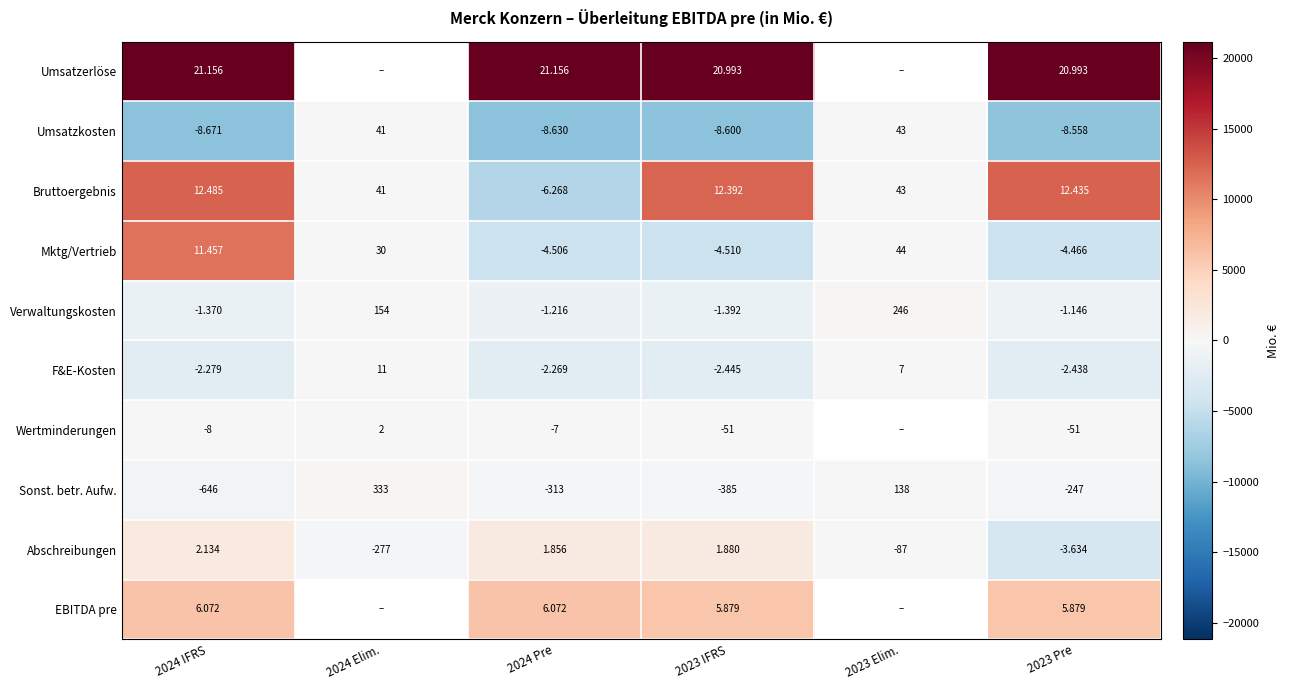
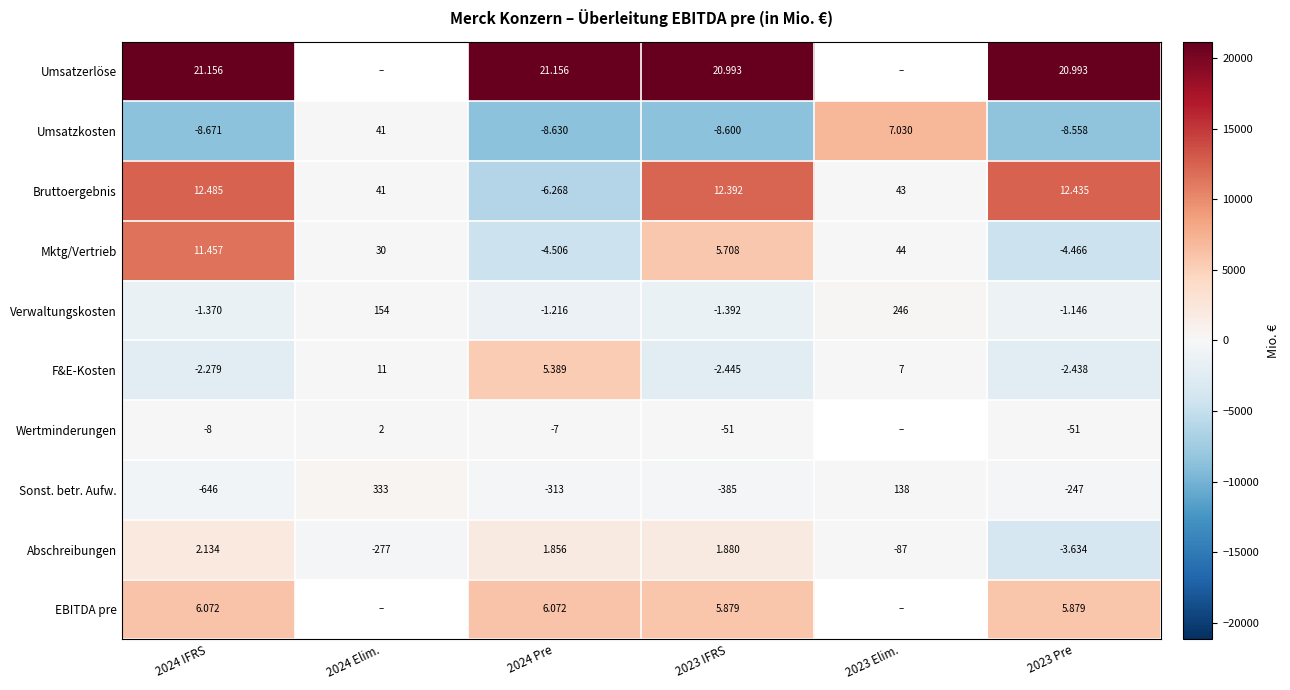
Umsatzkosten, 2023 Elim.: 43 -> 7.030
Mktg/Vertrieb, 2023 IFRS: -4.510 -> 5.708
F&E-Kosten, 2024 Pre: -2.269 -> 5.389
